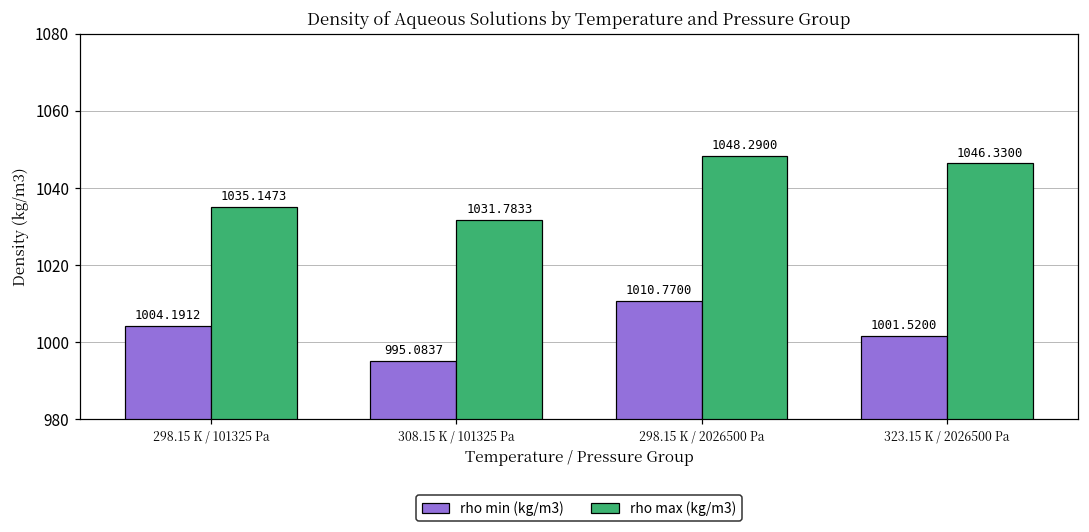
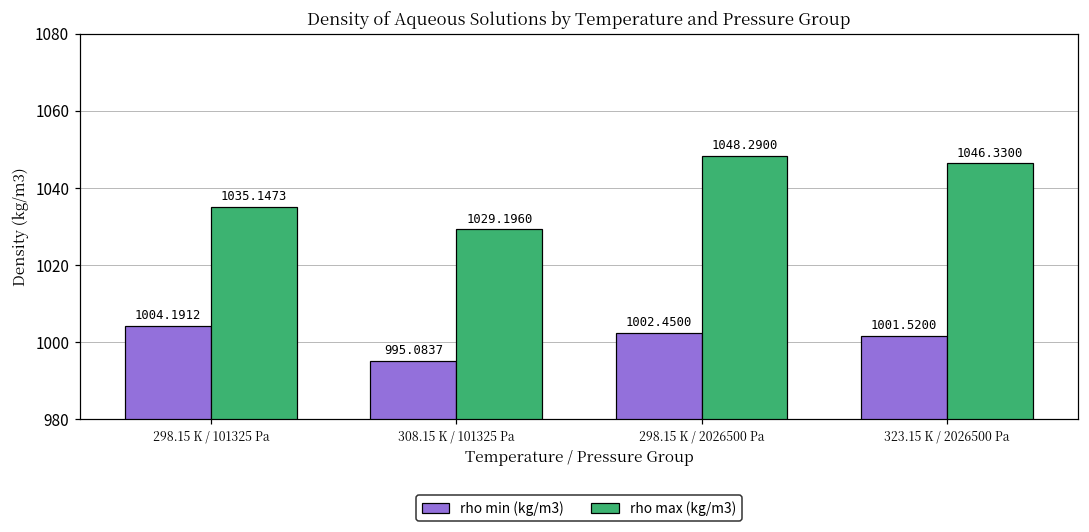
rho max (kg/m3), 308.15 K / 101325 Pa: 1031.7833 -> 1029.1960
rho min (kg/m3), 298.15 K / 2026500 Pa: 1010.7700 -> 1002.4500
